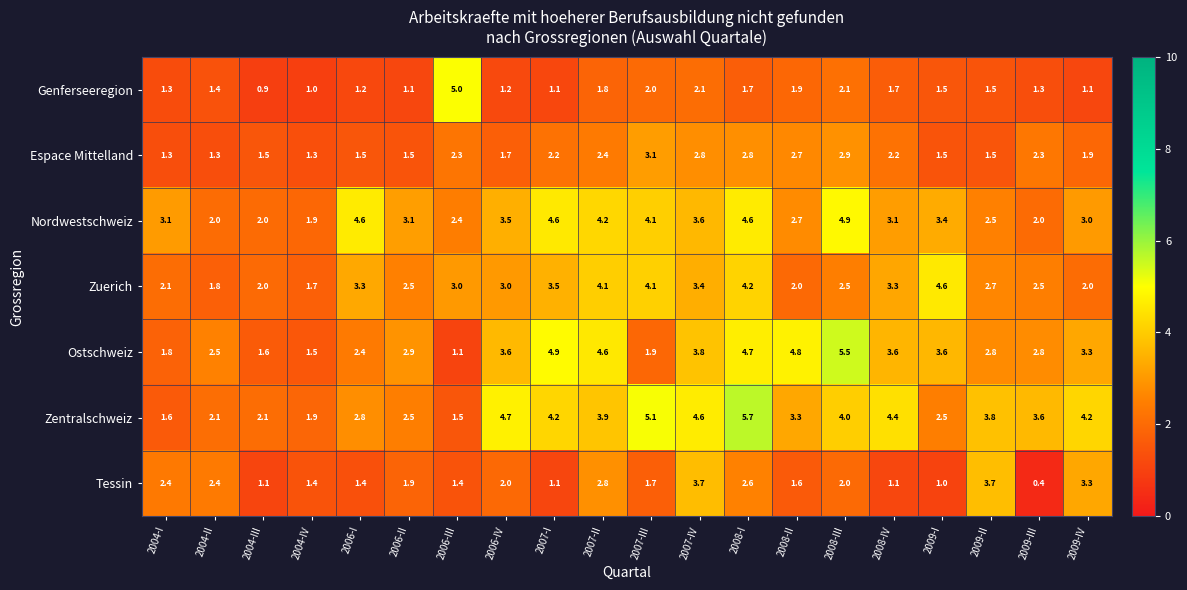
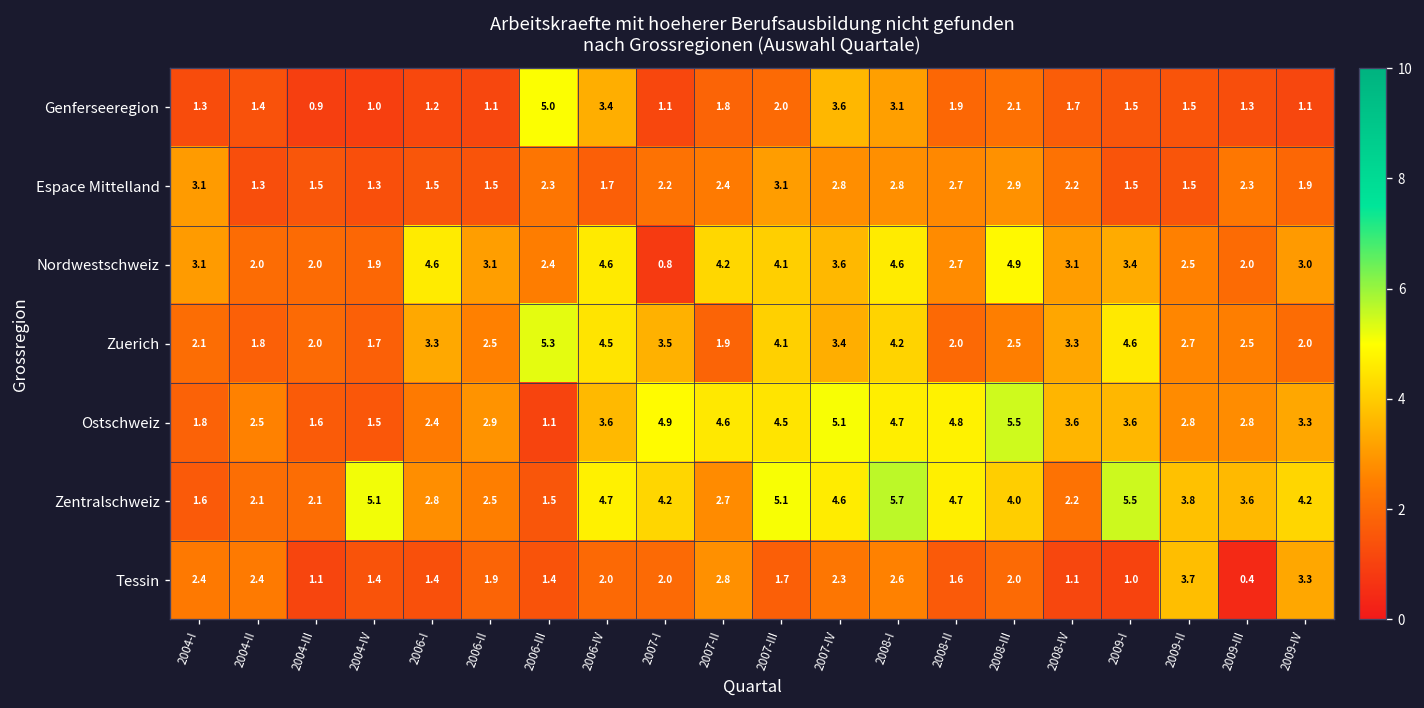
Genferseeregion, 2006-IV: 1.2 -> 3.4
Genferseeregion, 2007-IV: 2.1 -> 3.6
Genferseeregion, 2008-I: 1.7 -> 3.1
Espace Mittelland, 2004-I: 1.3 -> 3.1
Nordwestschweiz, 2006-IV: 3.5 -> 4.6
Nordwestschweiz, 2007-I: 4.6 -> 0.8
Zuerich, 2006-III: 3.0 -> 5.3
Zuerich, 2006-IV: 3.0 -> 4.5
Zuerich, 2007-II: 4.1 -> 1.9
Ostschweiz, 2007-III: 1.9 -> 4.5
Ostschweiz, 2007-IV: 3.8 -> 5.1
Zentralschweiz, 2004-IV: 1.9 -> 5.1
Zentralschweiz, 2007-II: 3.9 -> 2.7
Zentralschweiz, 2008-II: 3.3 -> 4.7
Zentralschweiz, 2008-IV: 4.4 -> 2.2
Zentralschweiz, 2009-I: 2.5 -> 5.5
Tessin, 2007-I: 1.1 -> 2.0
Tessin, 2007-IV: 3.7 -> 2.3
